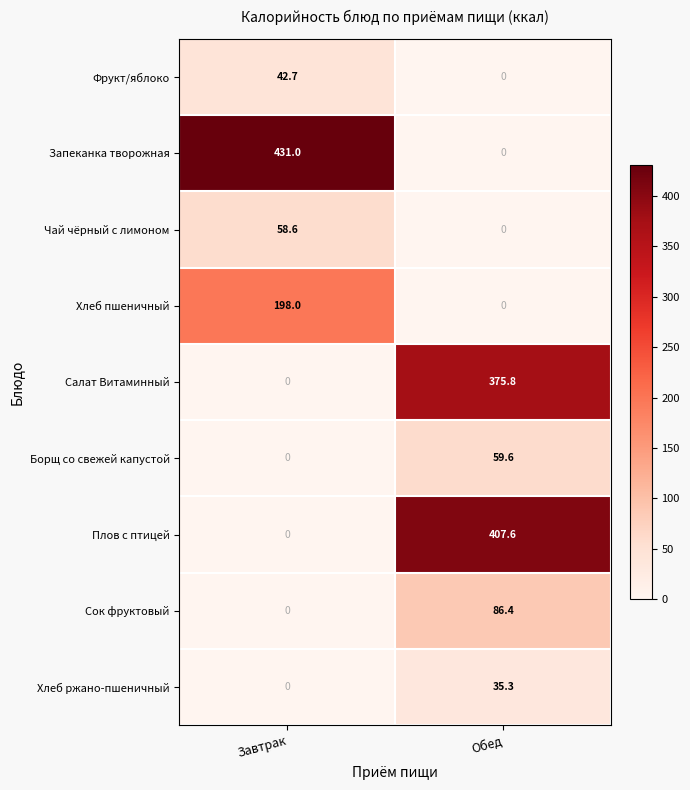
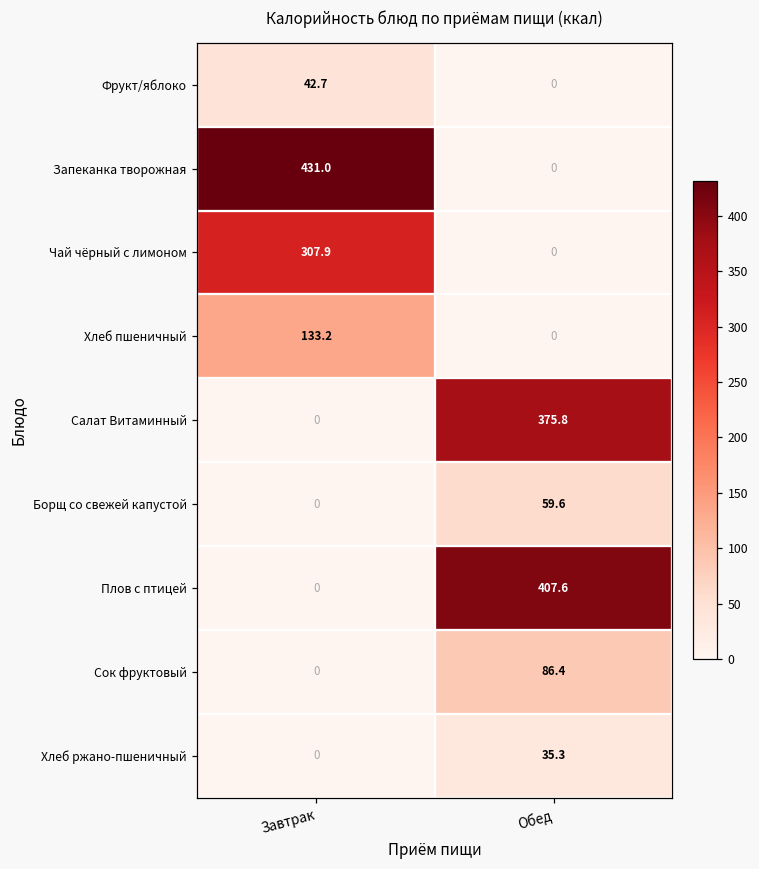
Чай чёрный с лимоном, Завтрак: 58.6 -> 307.9
Хлеб пшеничный, Завтрак: 198.0 -> 133.2
